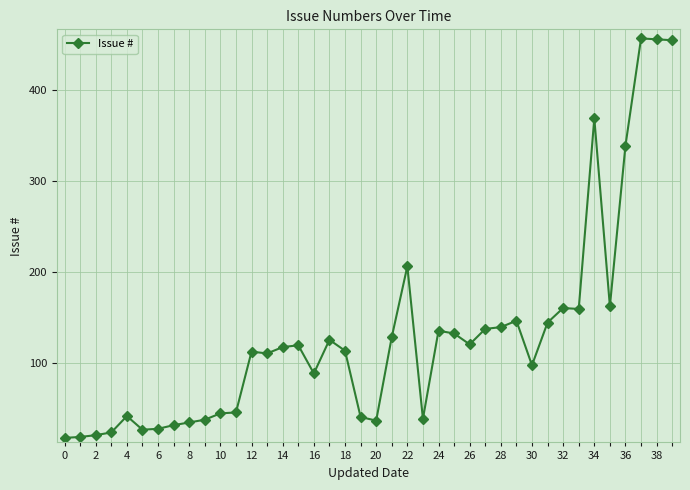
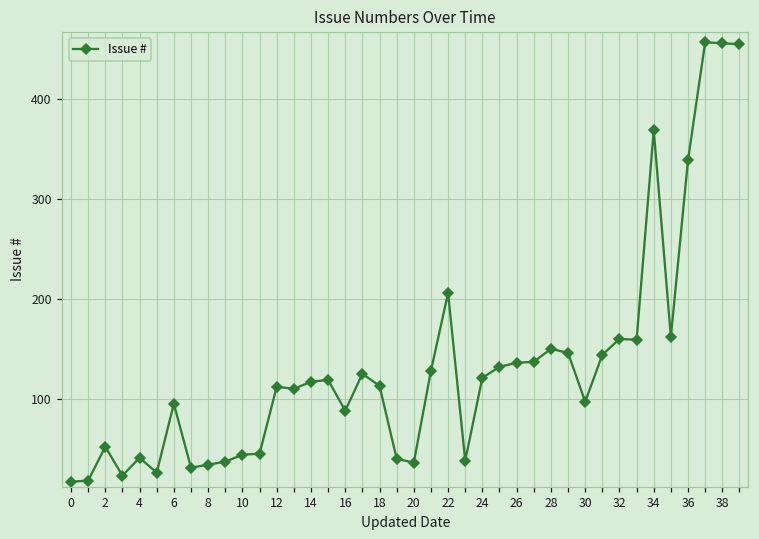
2: 20 -> 50
6: 30 -> 100
24: 140 -> 120
26: 120 -> 140
28: 140 -> 150
